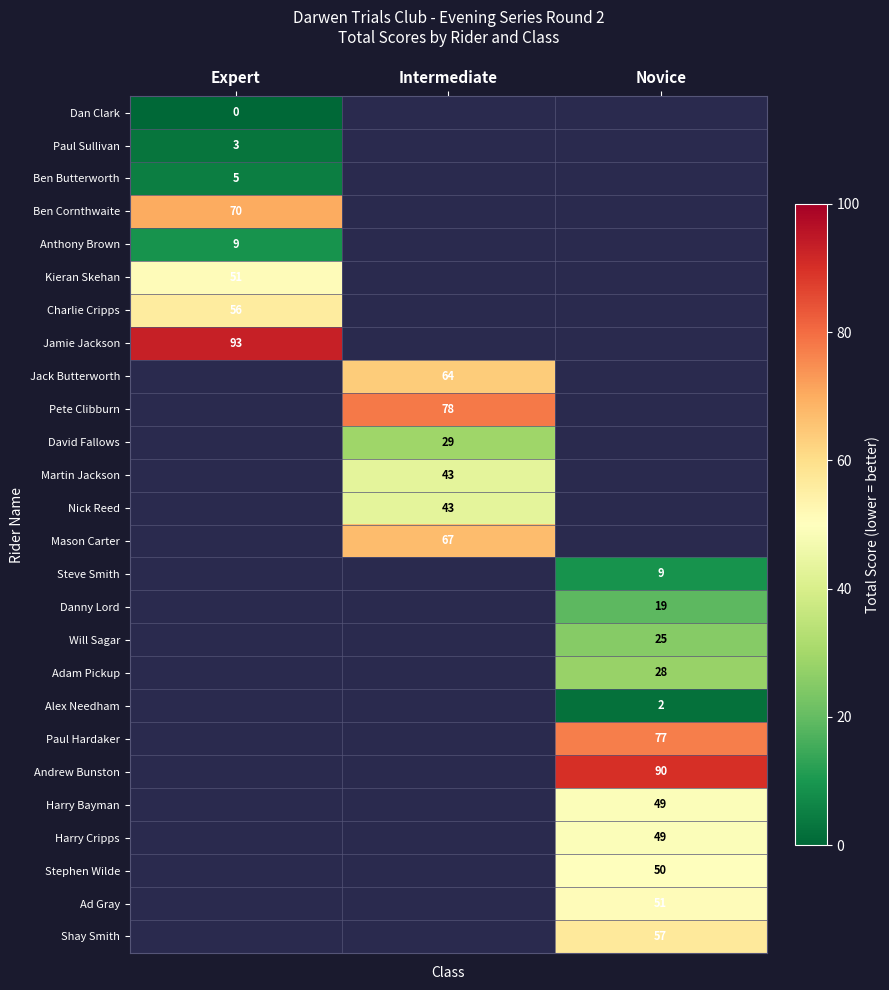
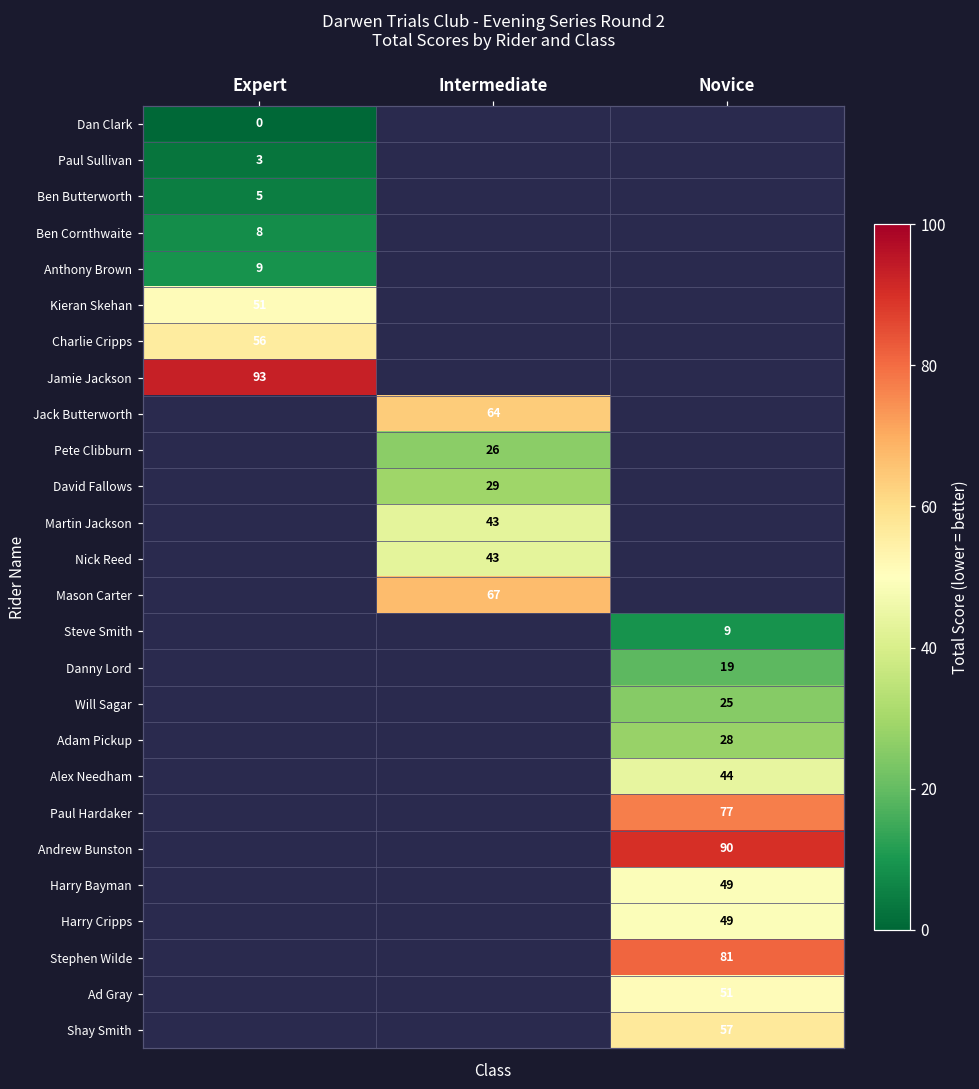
Ben Cornthwaite, Expert: 70 -> 8
Pete Clibburn, Intermediate: 78 -> 26
Alex Needham, Novice: 2 -> 44
Stephen Wilde, Novice: 50 -> 81
